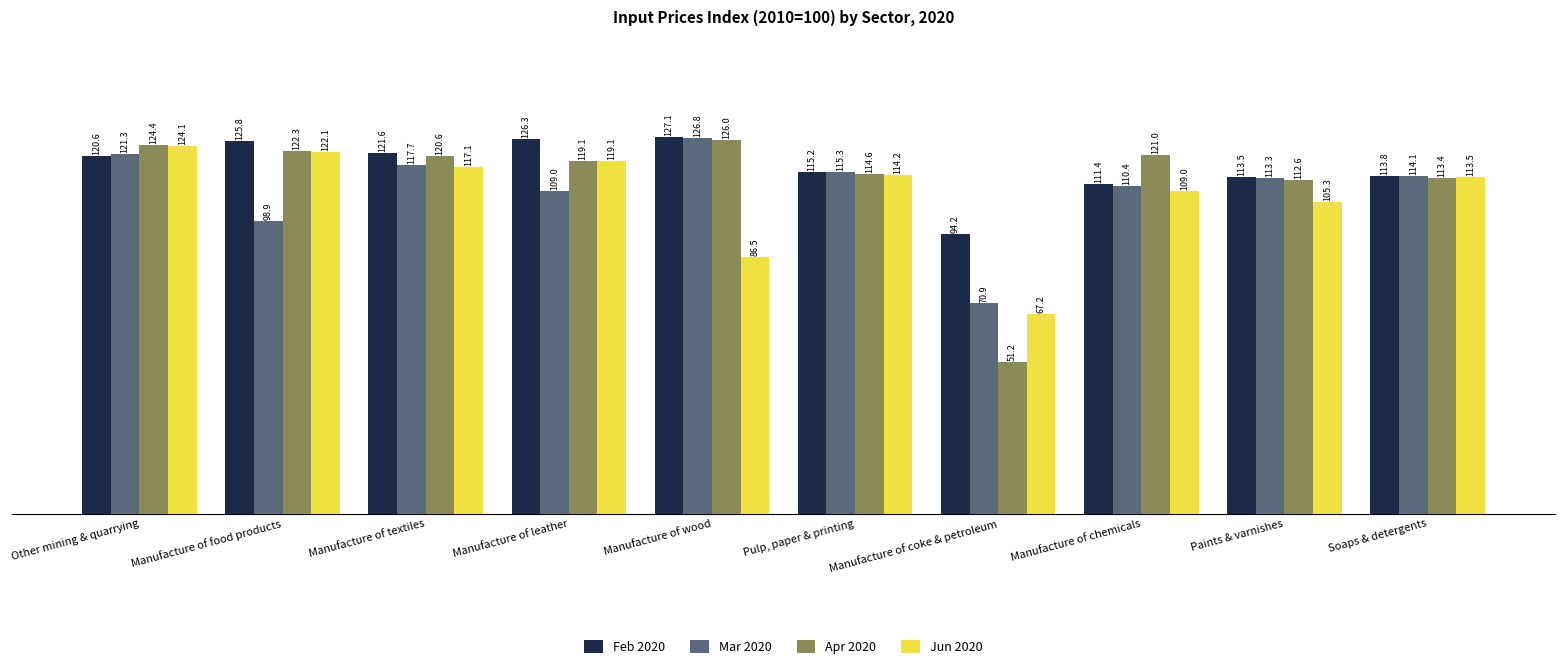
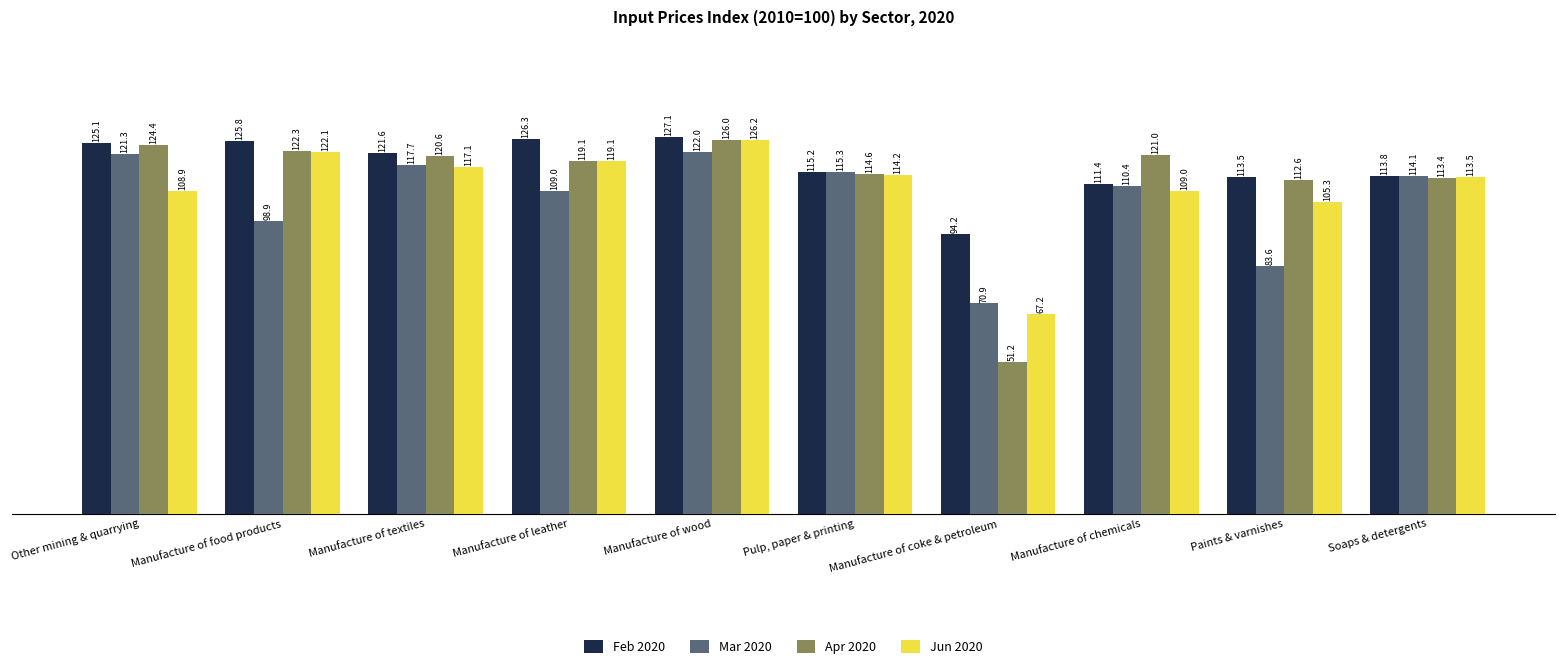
Feb 2020, Other mining & quarrying: 120.6 -> 125.1
Jun 2020, Other mining & quarrying: 124.1 -> 108.9
Mar 2020, Manufacture of wood: 126.8 -> 122.0
Jun 2020, Manufacture of wood: 86.5 -> 126.2
Mar 2020, Paints & varnishes: 113.3 -> 83.6
